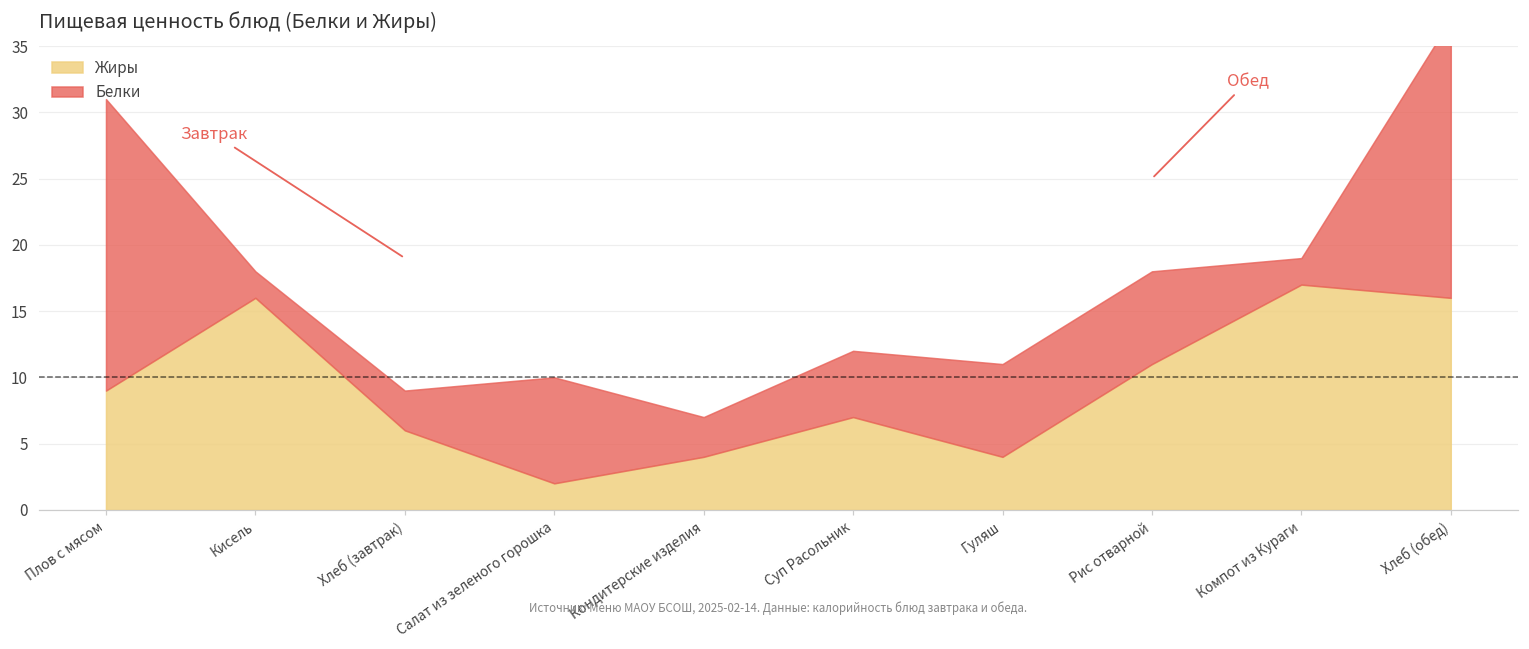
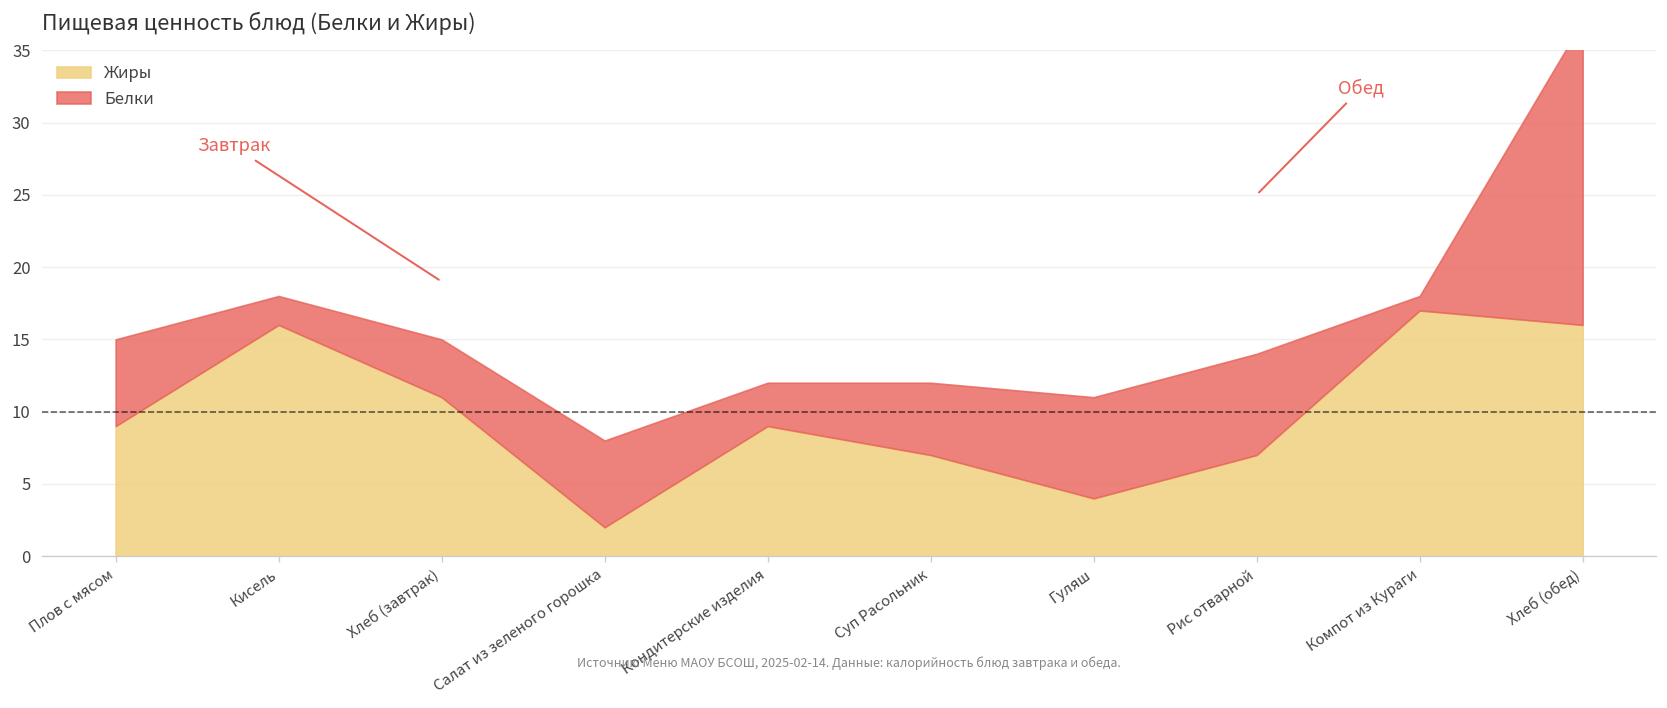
Белки, Плов с мясом: 22 -> 6
Жиры, Хлеб (завтрак): 6 -> 11
Белки, Хлеб (завтрак): 3 -> 4
Белки, Салат из зеленого горошка: 8 -> 6
Жиры, Кондитерские изделия: 4 -> 9
Жиры, Рис отварной: 11 -> 7
Белки, Компот из Кураги: 2 -> 1
